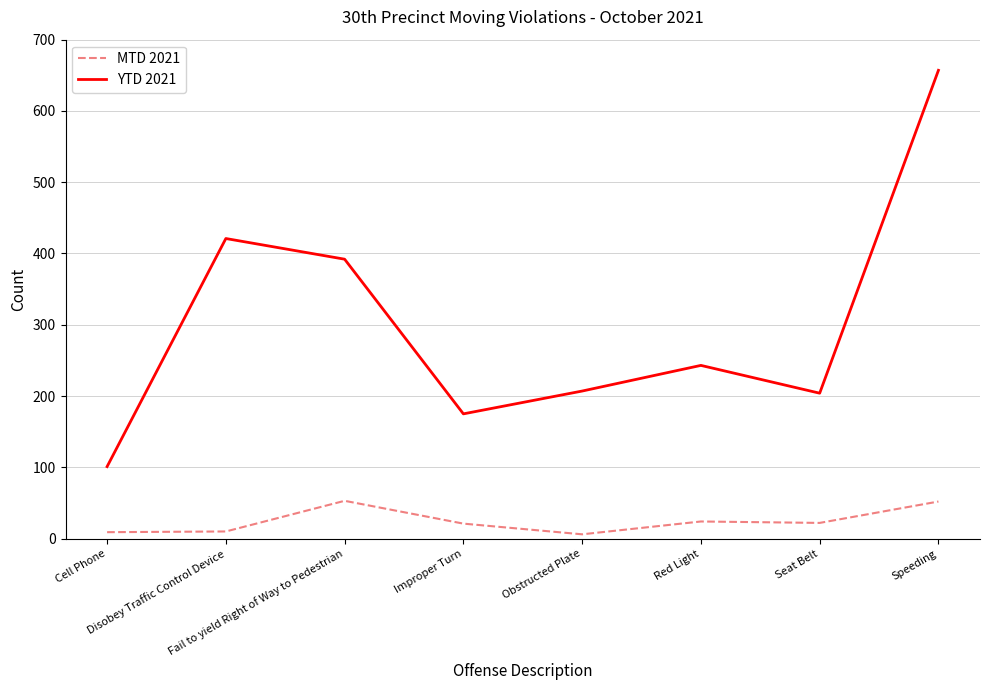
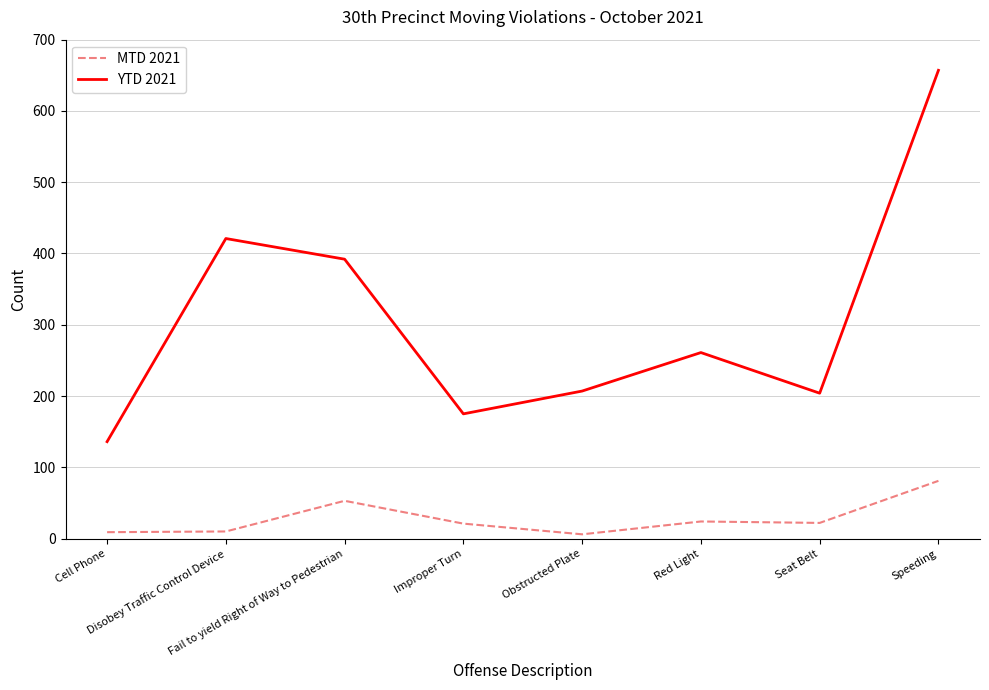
YTD 2021, Cell Phone: 100 -> 140
YTD 2021, Red Light: 240 -> 260
MTD 2021, Speeding: 50 -> 80
